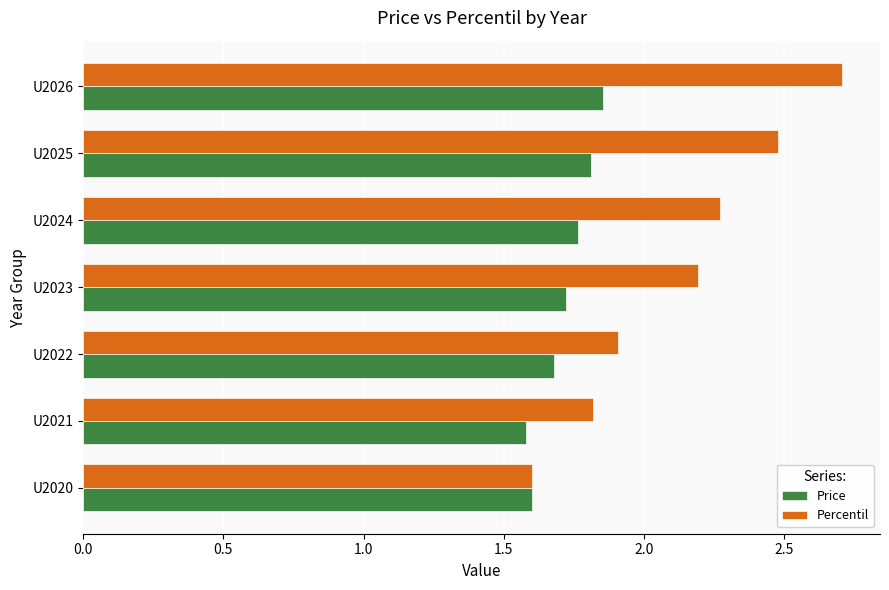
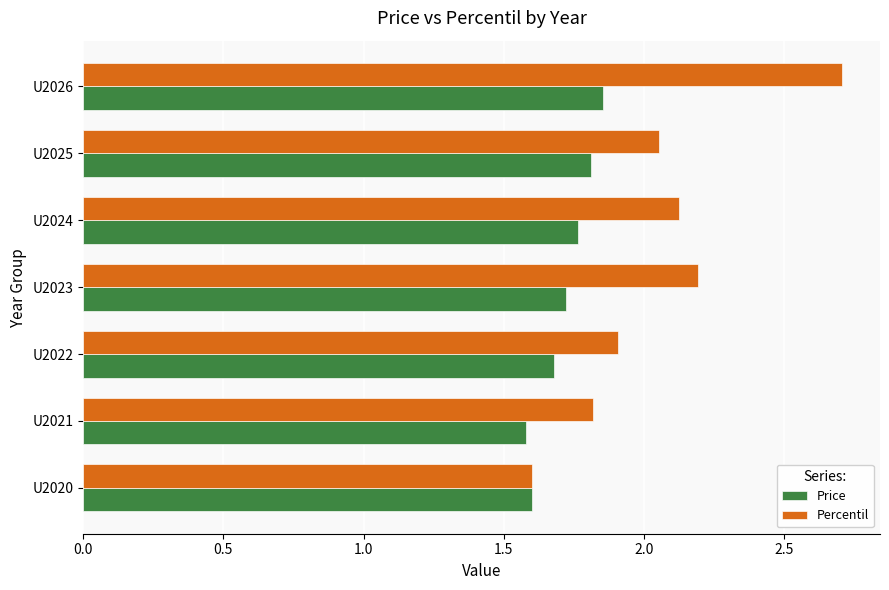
Percentil, U2025: 2.48 -> 2.05
Percentil, U2024: 2.27 -> 2.13
